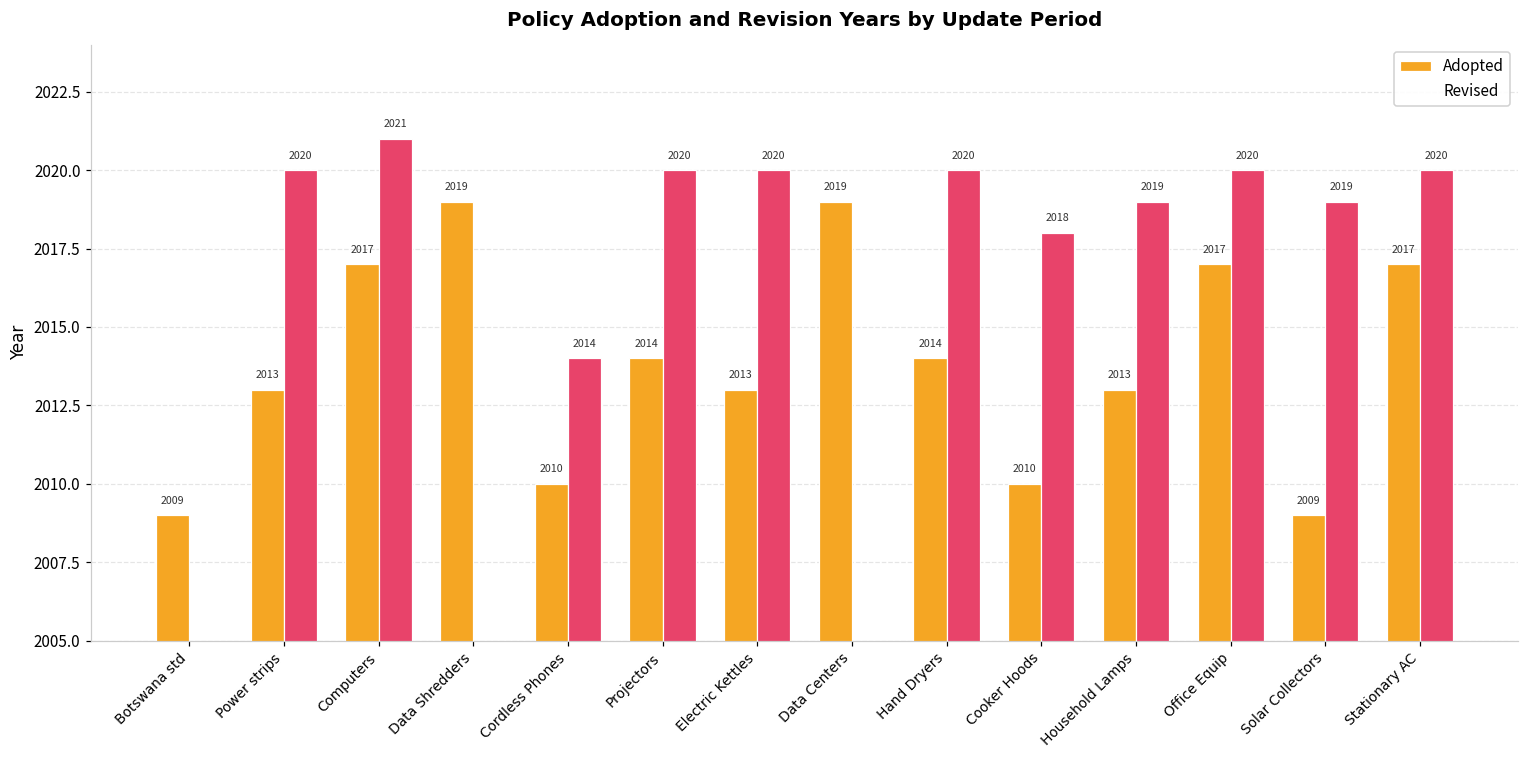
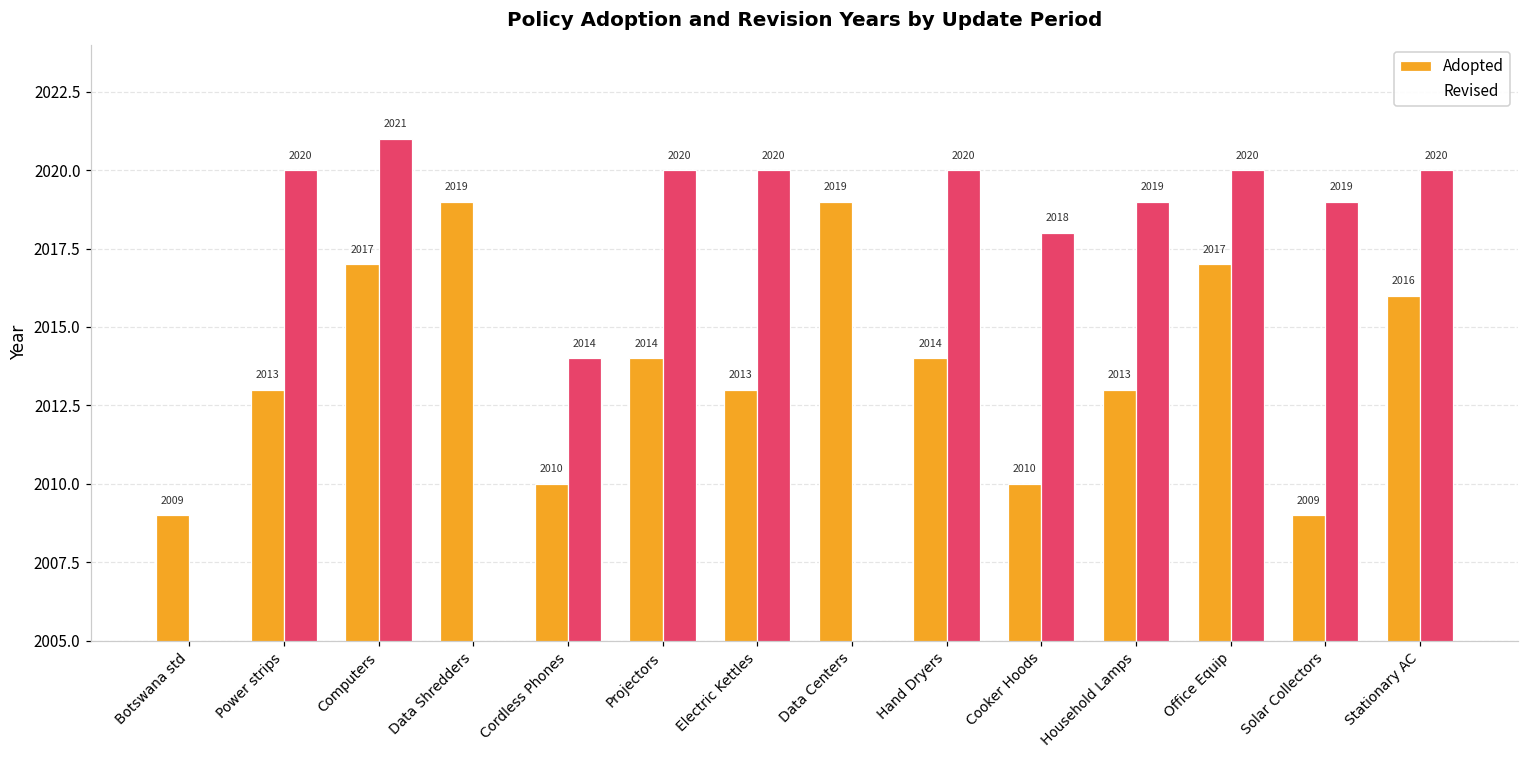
Adopted, Stationary AC: 2017 -> 2016
